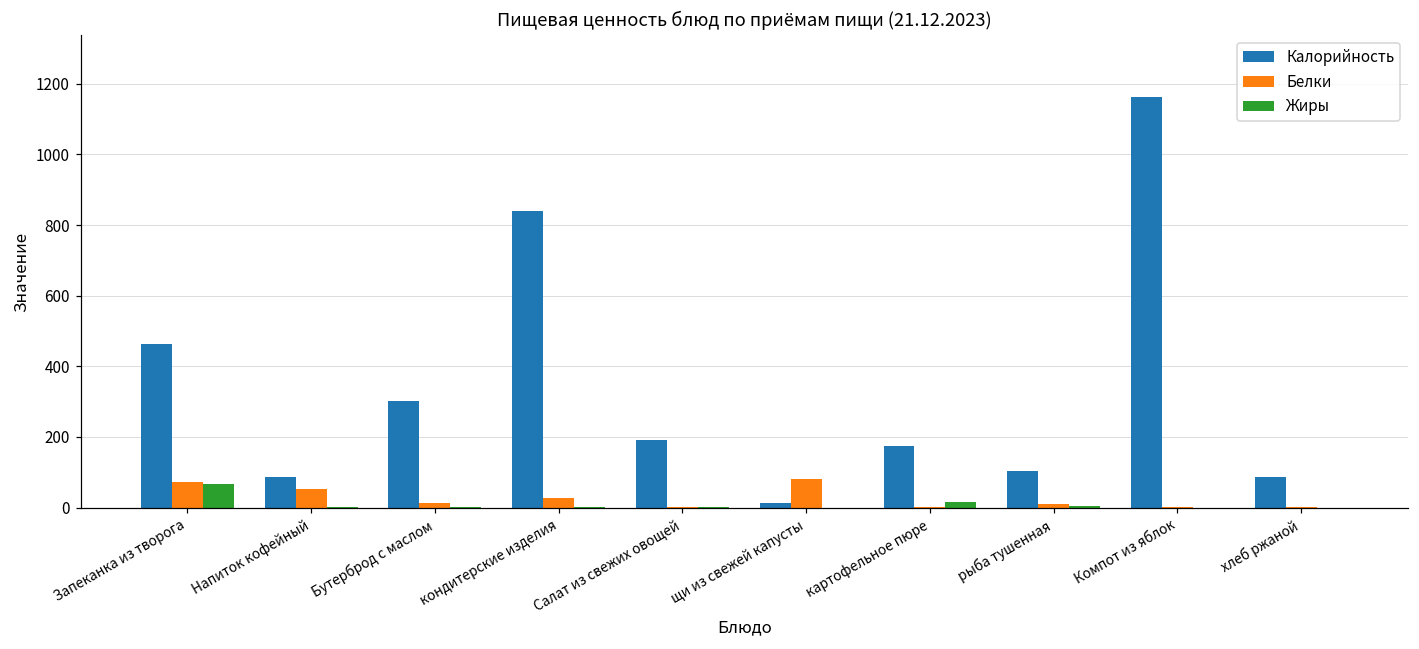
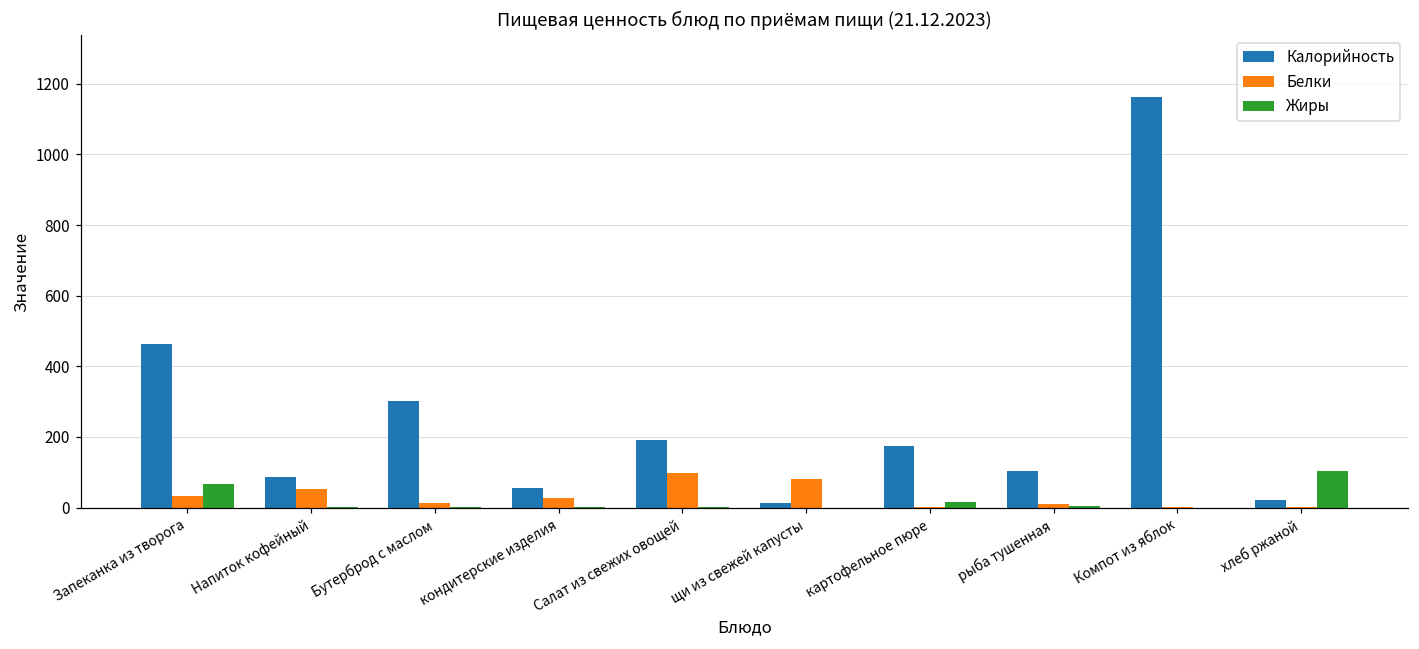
Белки, Запеканка из творога: 70 -> 30
Калорийность, кондитерские изделия: 840 -> 60
Белки, Салат из свежих овощей: 0 -> 100
Калорийность, хлеб ржаной: 90 -> 20
Жиры, хлеб ржаной: 0 -> 100
